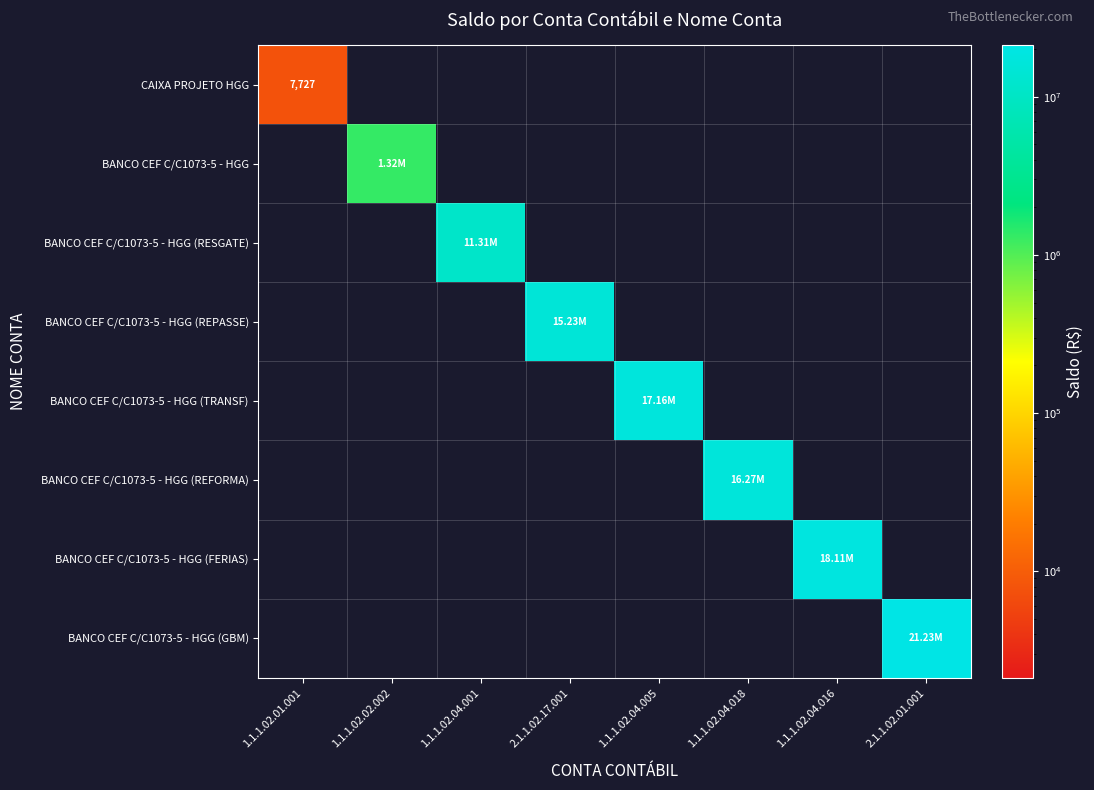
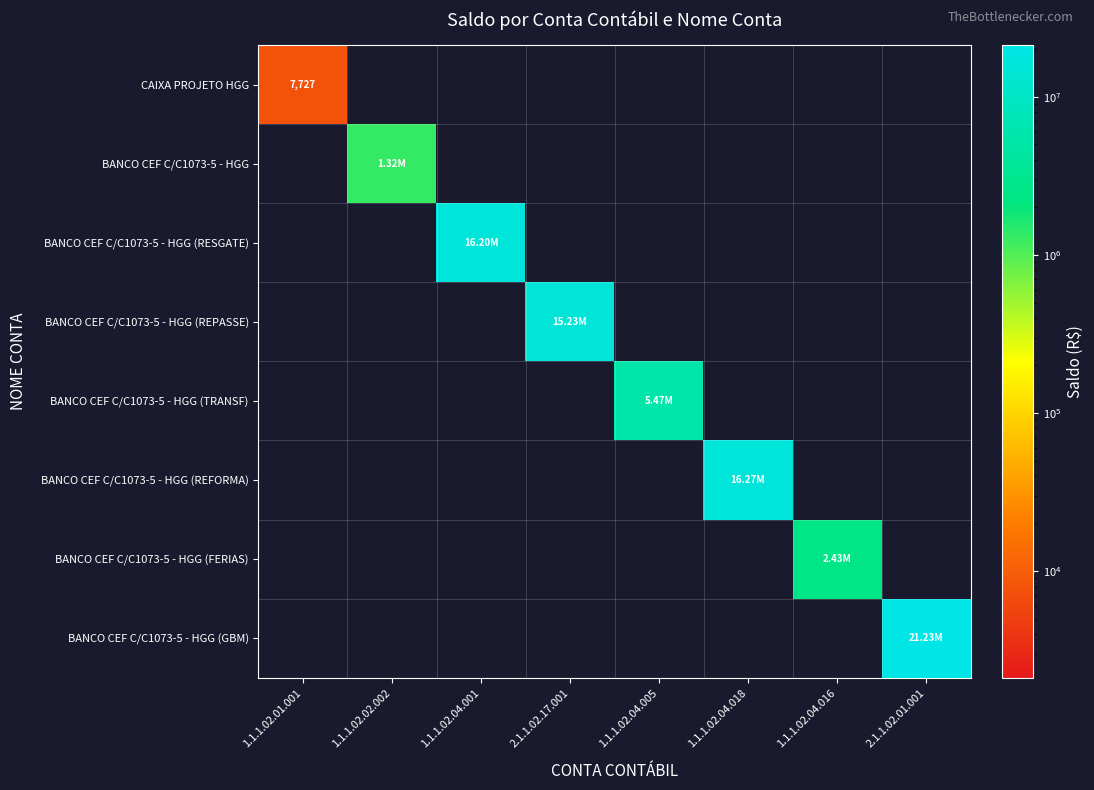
BANCO CEF C/C1073-5 - HGG (RESGATE), 1.1.1.02.04.001: 11.31M -> 16.20M
BANCO CEF C/C1073-5 - HGG (TRANSF), 1.1.1.02.04.005: 17.16M -> 5.47M
BANCO CEF C/C1073-5 - HGG (FERIAS), 1.1.1.02.04.016: 18.11M -> 2.43M
